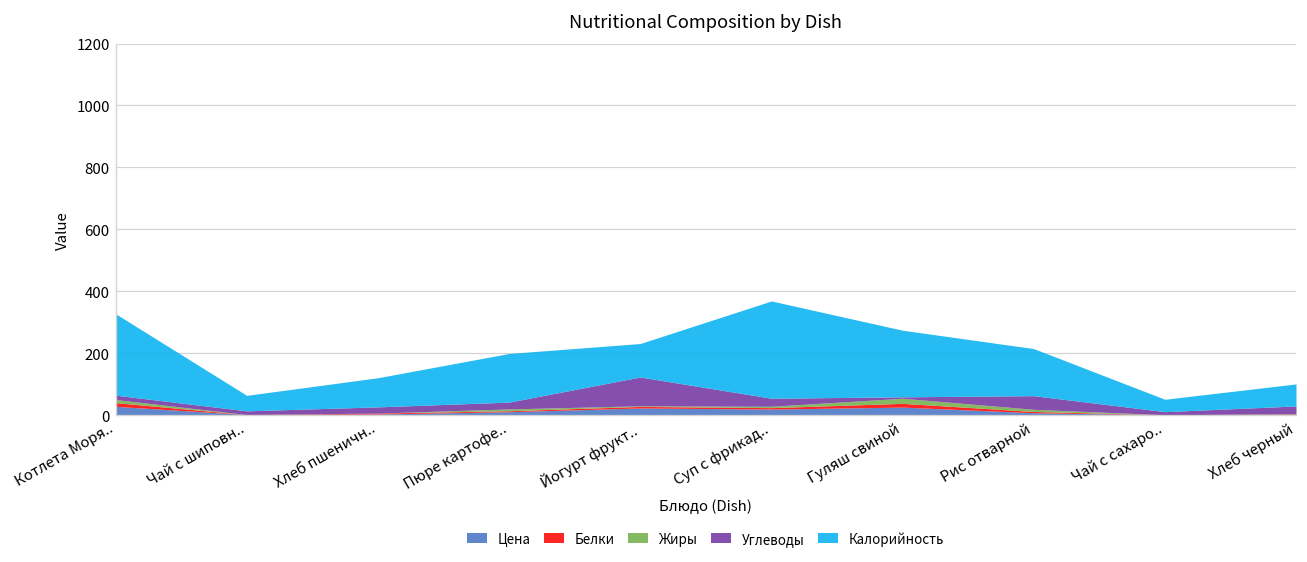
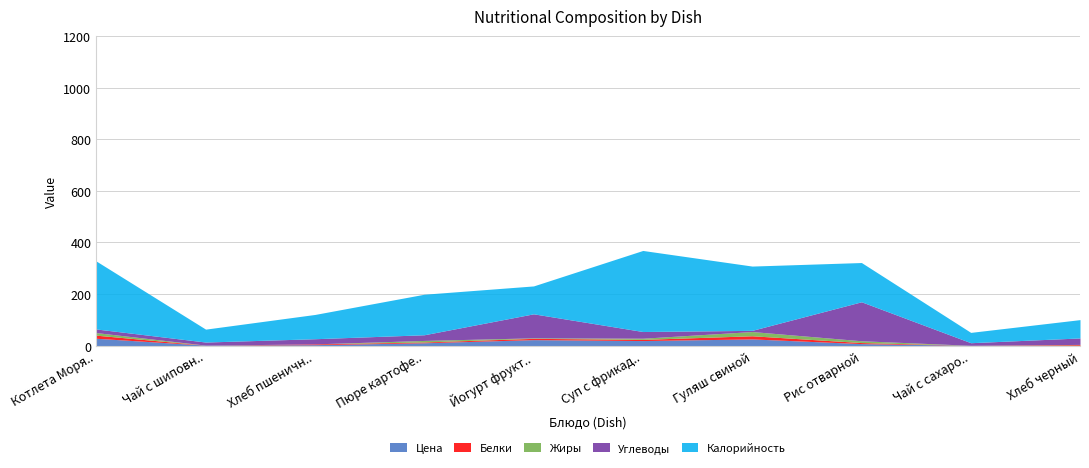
Калорийность, Гуляш свиной: 210 -> 250
Углеводы, Рис отварной: 40 -> 150
